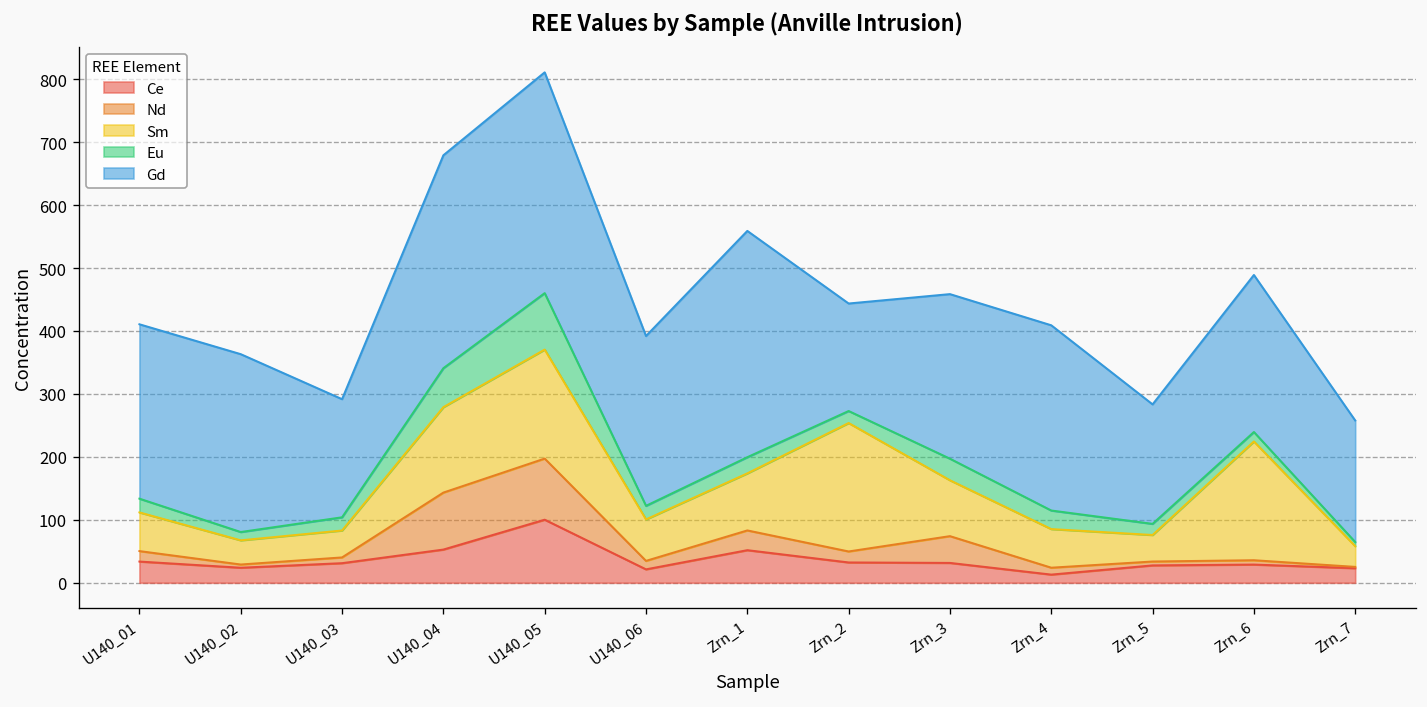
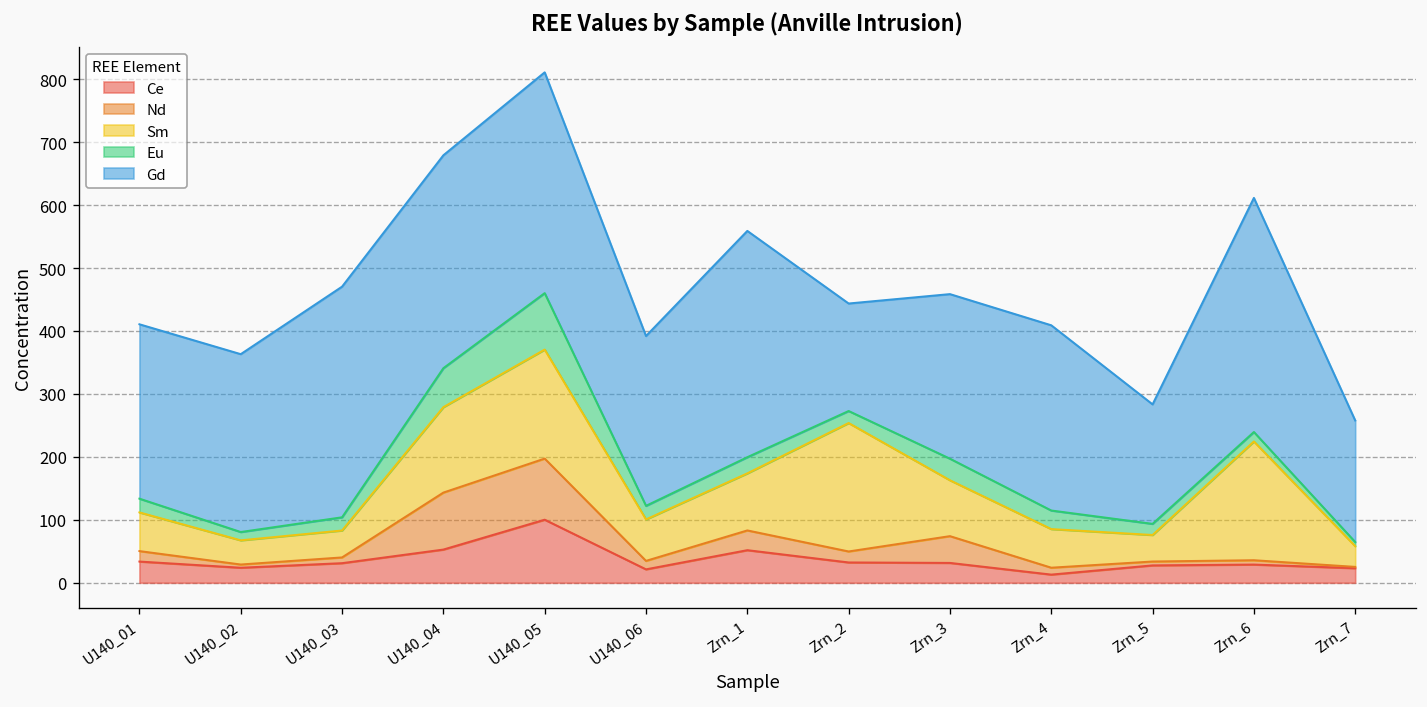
Gd, U140_03: 190 -> 370
Gd, Zrn_6: 250 -> 370
